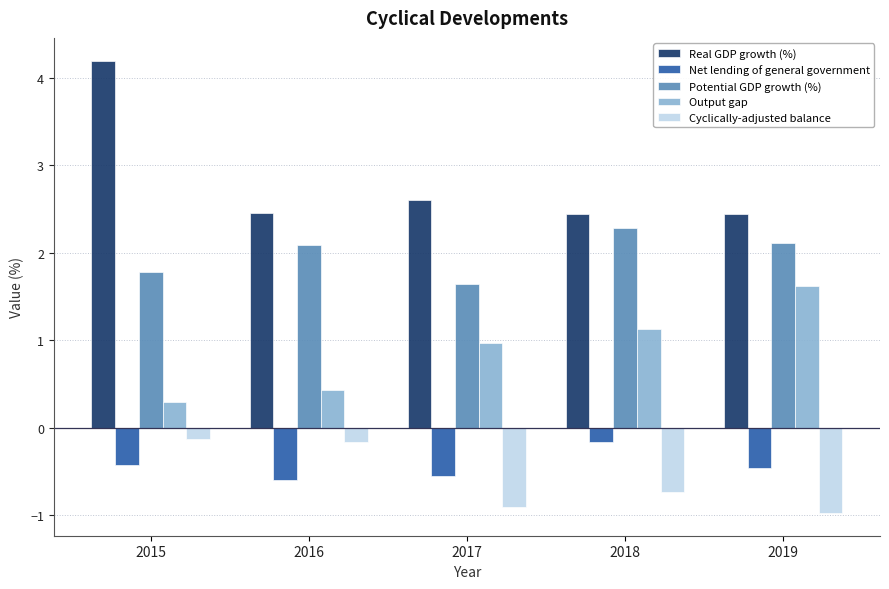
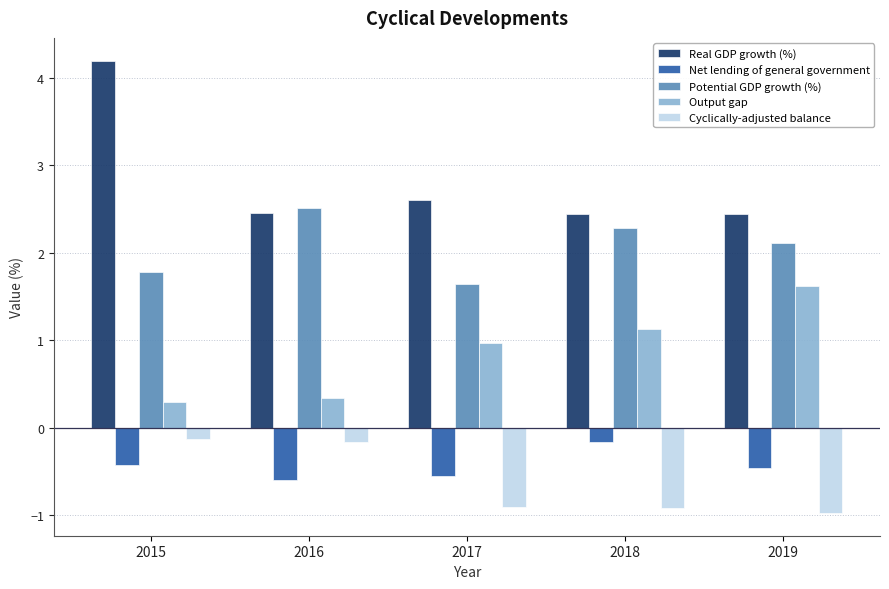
Potential GDP growth (%), 2016: 2.1 -> 2.5
Output gap, 2016: 0.4 -> 0.3
Cyclically-adjusted balance, 2018: -0.7 -> -0.9
